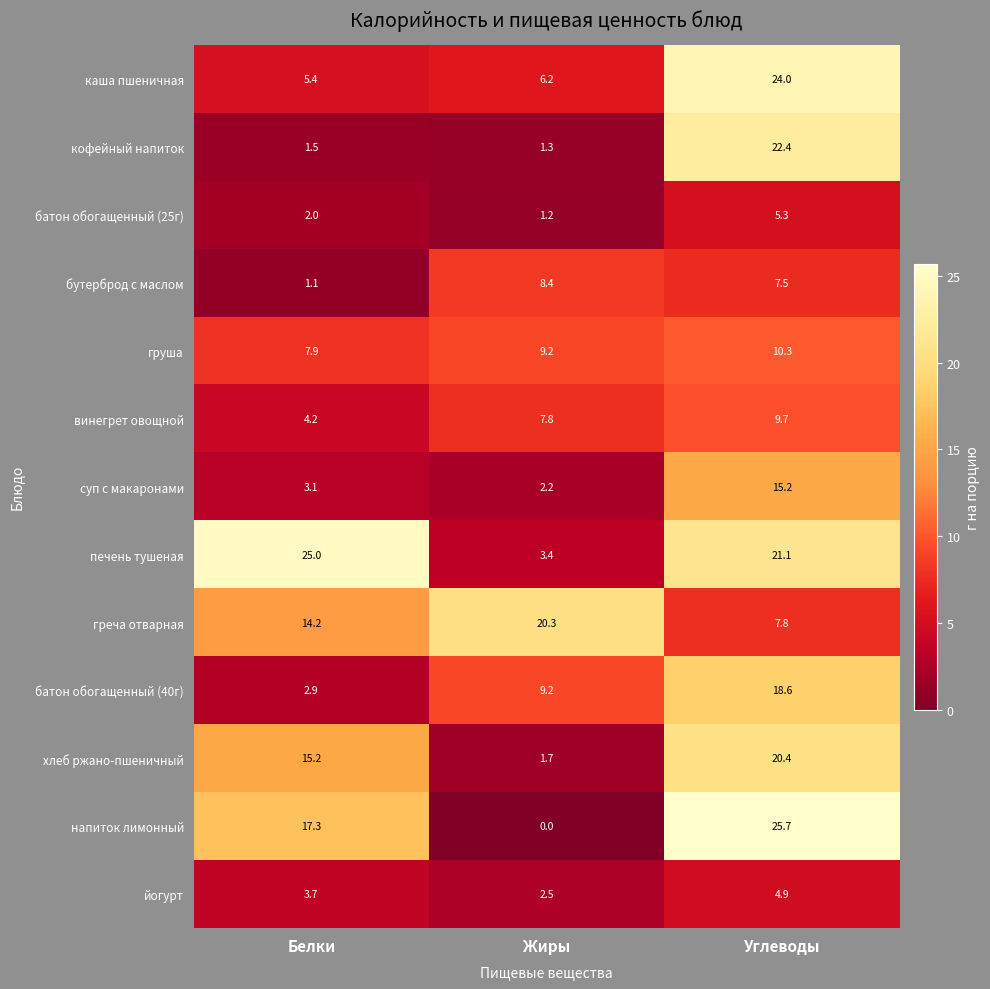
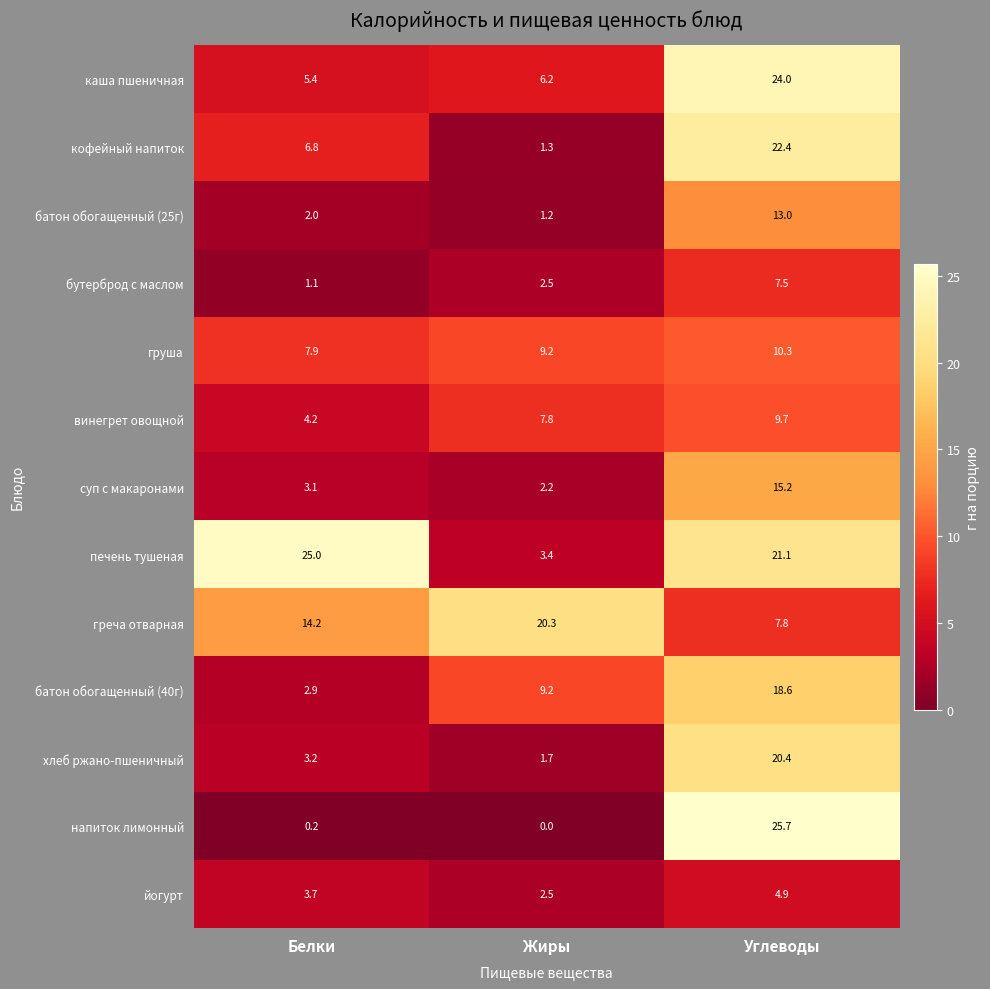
кофейный напиток, Белки: 1.5 -> 6.8
батон обогащенный (25г), Углеводы: 5.3 -> 13.0
бутерброд с маслом, Жиры: 8.4 -> 2.5
хлеб ржано-пшеничный, Белки: 15.2 -> 3.2
напиток лимонный, Белки: 17.3 -> 0.2
